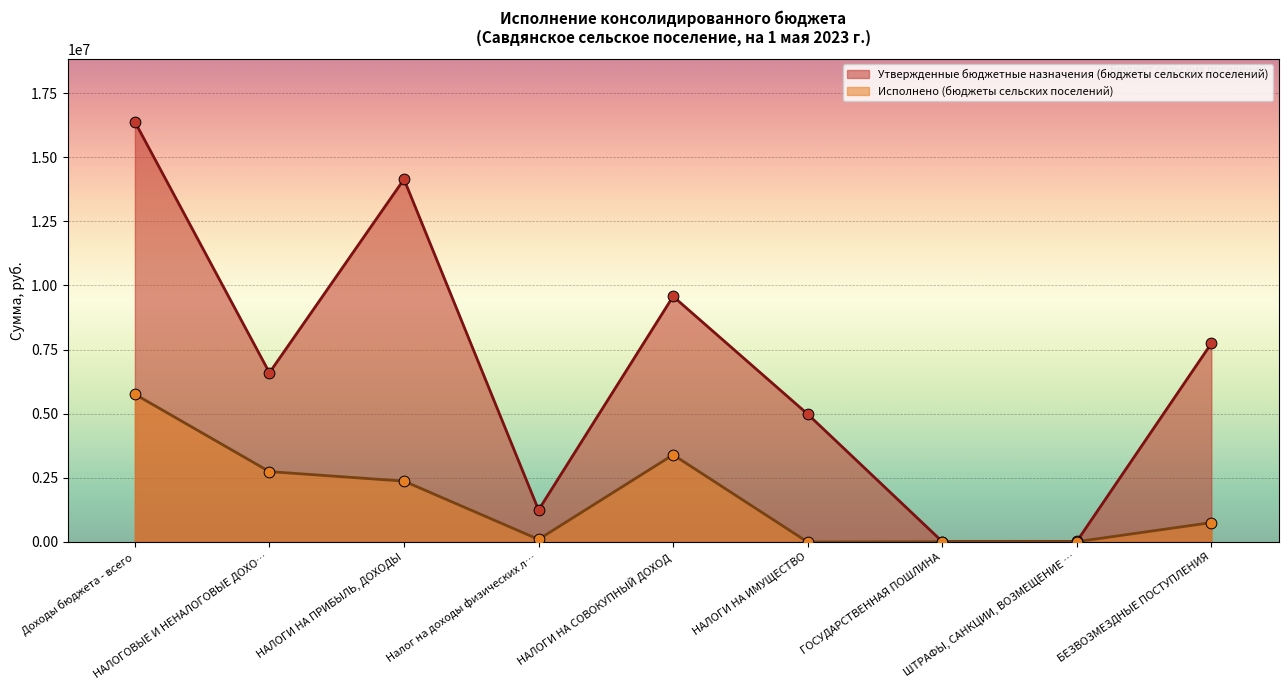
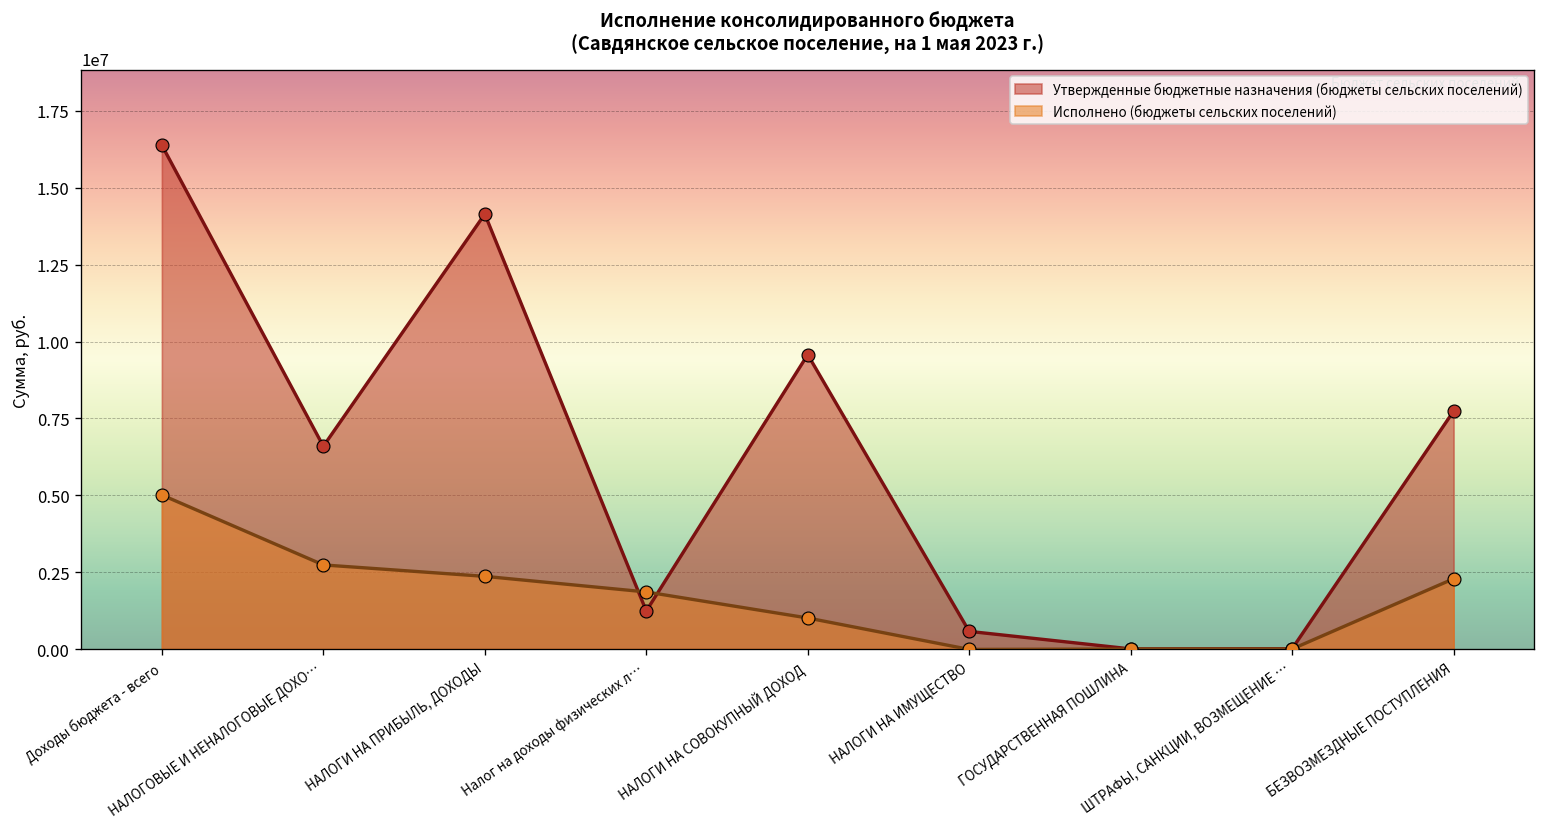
Исполнено (бюджеты сельских поселений), Доходы бюджета - всего: 5800000 -> 5000000
Исполнено (бюджеты сельских поселений), Налог на доходы физических л…: 100000 -> 1900000
Исполнено (бюджеты сельских поселений), НАЛОГИ НА СОВОКУПНЫЙ ДОХОД: 3400000 -> 1000000
Утвержденные бюджетные назначения (бюджеты сельских поселений), НАЛОГИ НА ИМУЩЕСТВО: 5000000 -> 600000
Исполнено (бюджеты сельских поселений), БЕЗВОЗМЕЗДНЫЕ ПОСТУПЛЕНИЯ: 700000 -> 2300000
